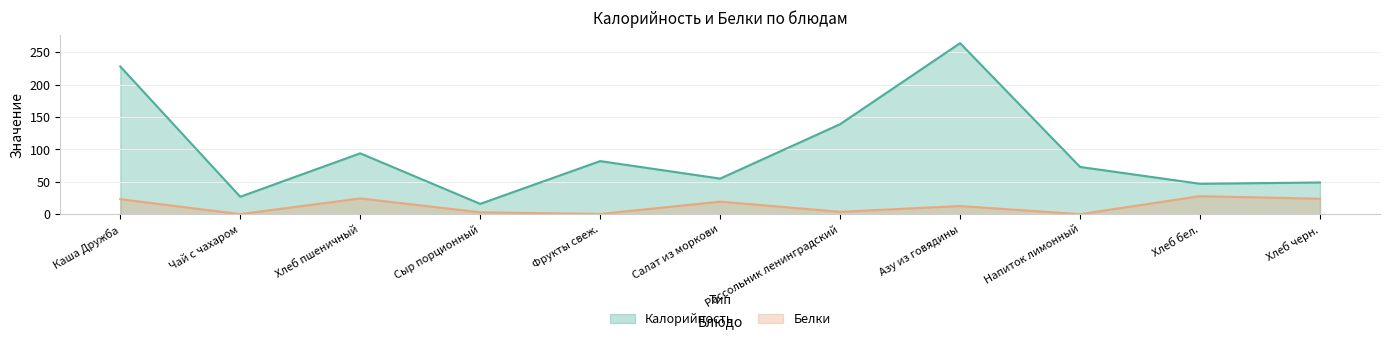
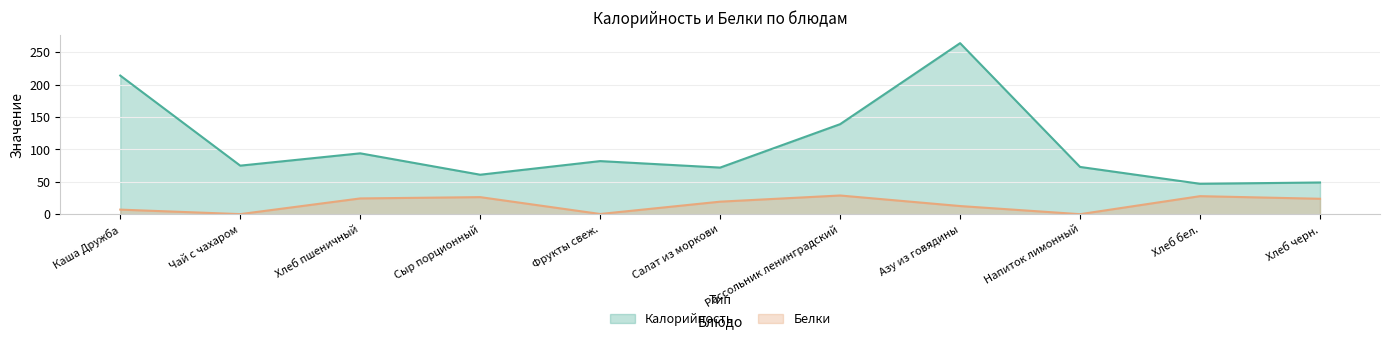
Калорийность, Каша Дружба: 230 -> 210
Белки, Каша Дружба: 20 -> 10
Калорийность, Чай с чахаром: 30 -> 80
Калорийность, Сыр порционный: 20 -> 60
Белки, Сыр порционный: 0 -> 30
Калорийность, Салат из моркови: 60 -> 70
Белки, Рассольник ленинградский: 0 -> 30
